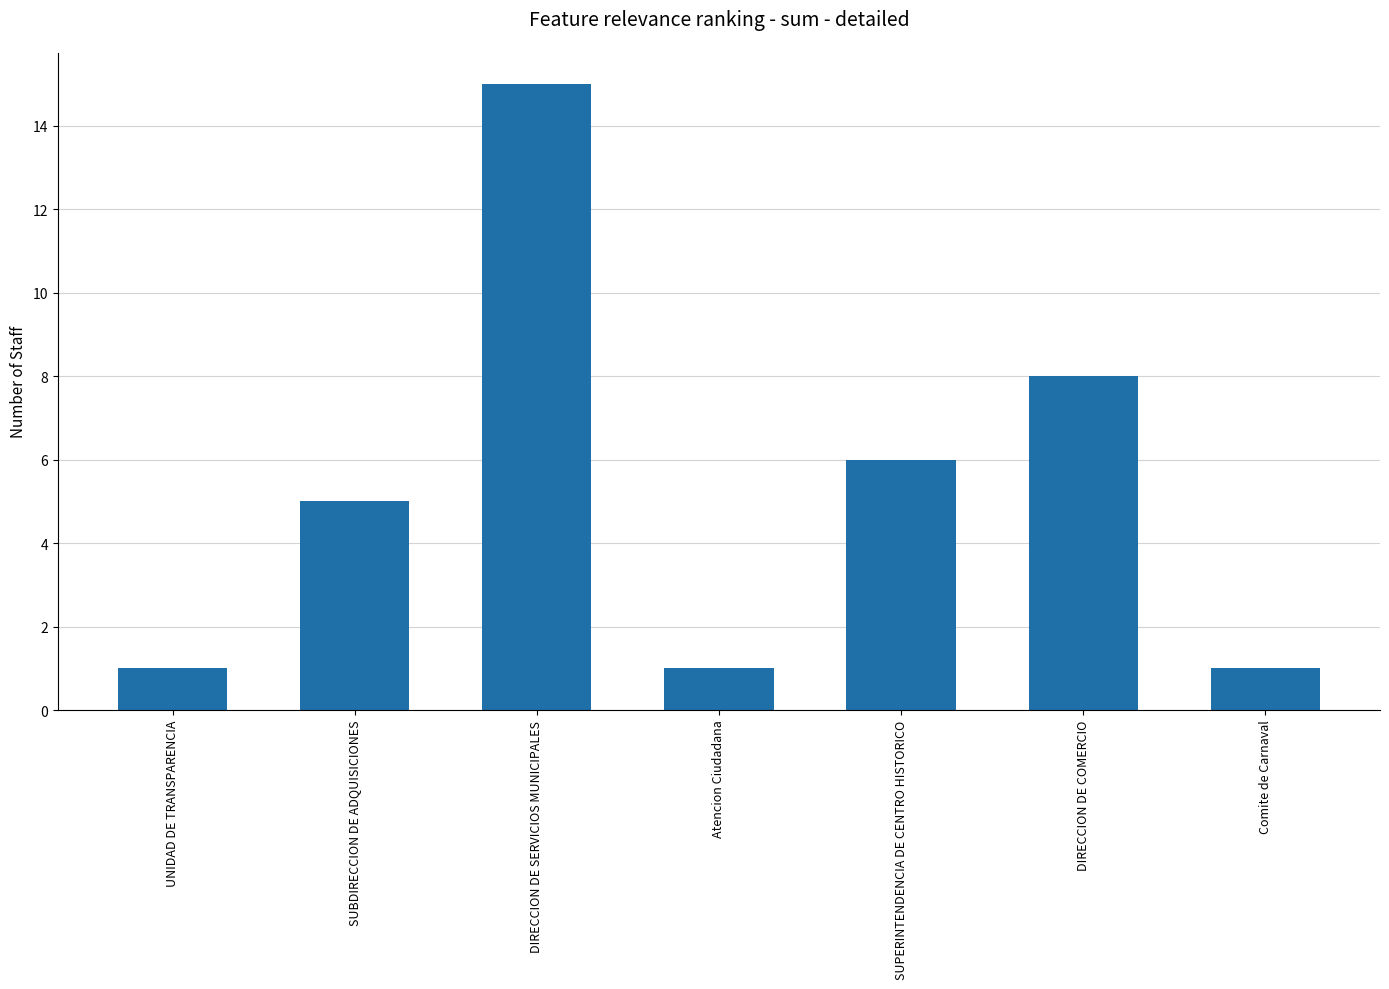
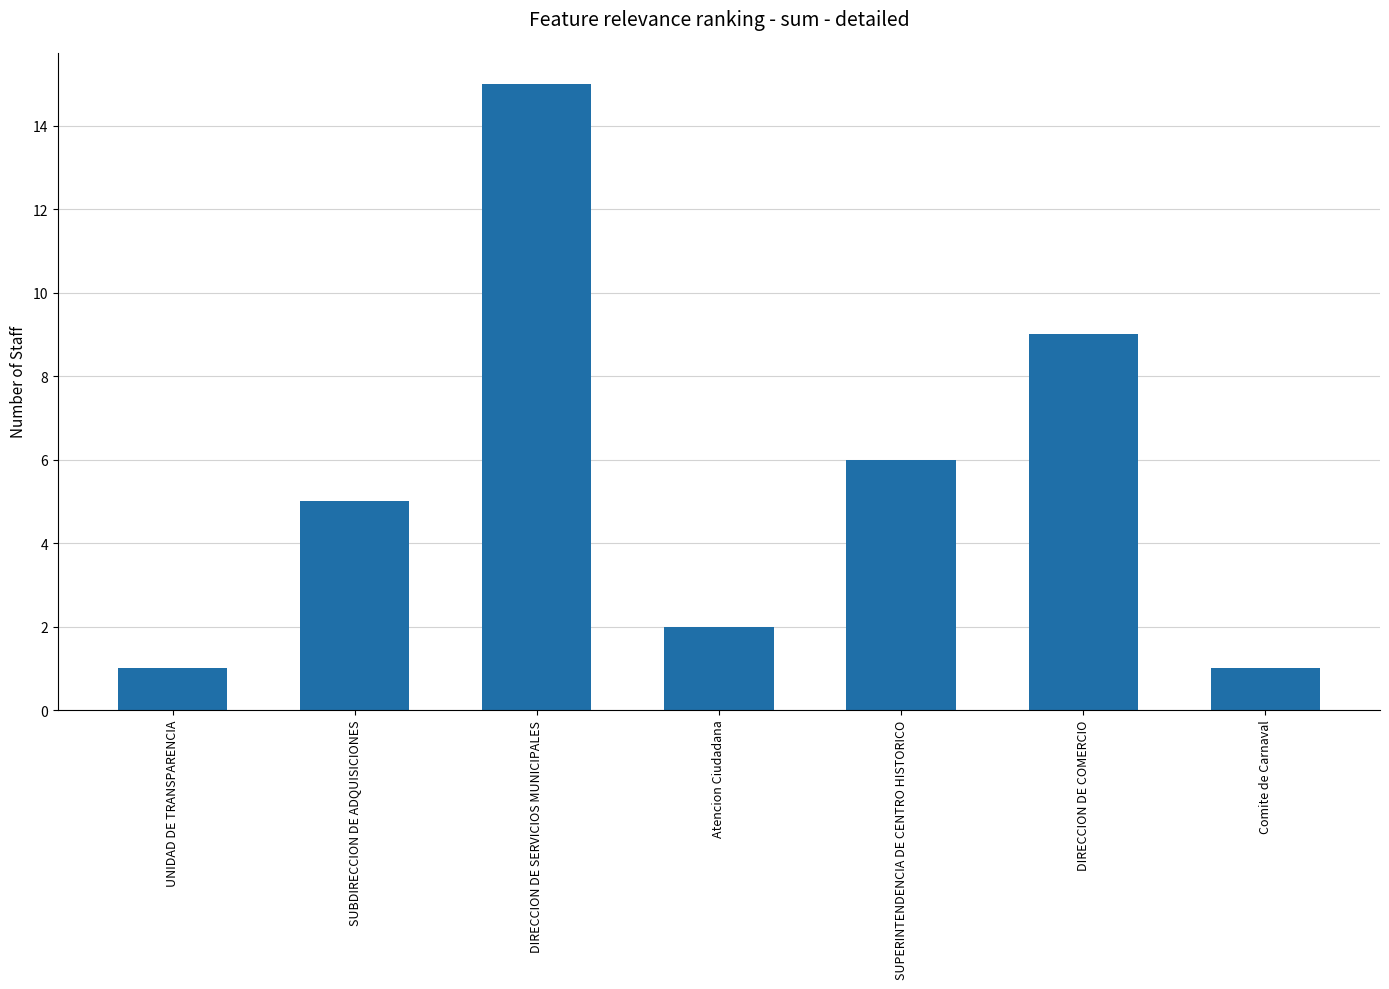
Atencion Ciudadana: 1 -> 2
DIRECCION DE COMERCIO: 8 -> 9
